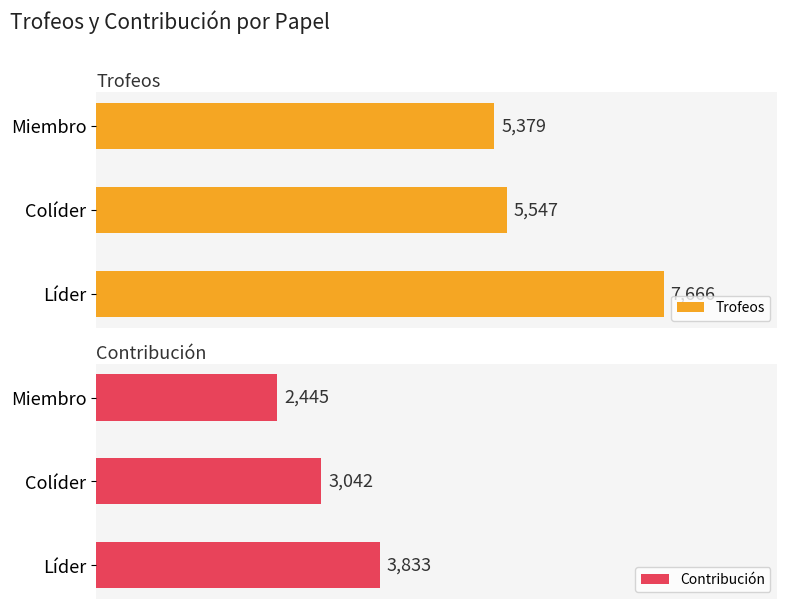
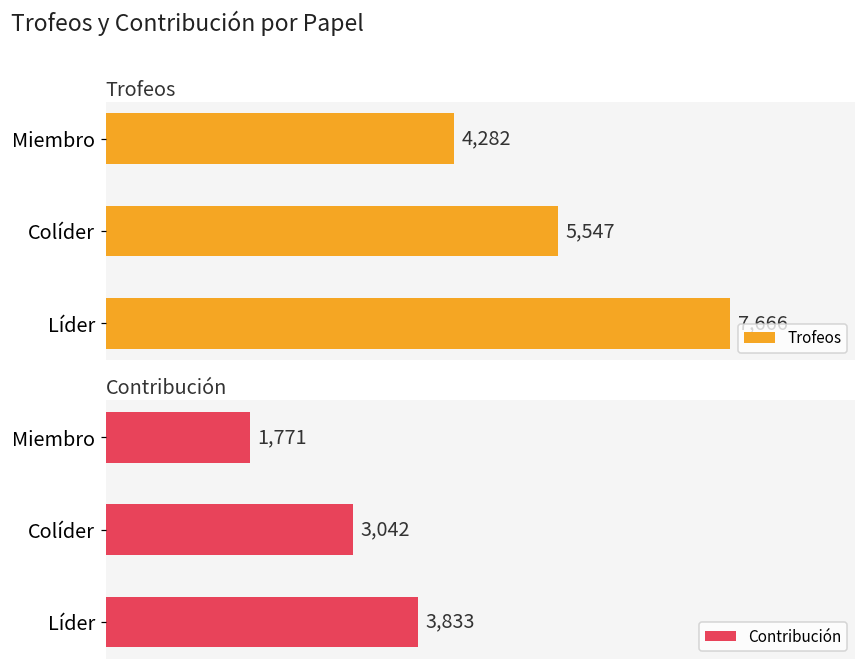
Trofeos, Miembro: 5,379 -> 4,282
Contribución, Miembro: 2,445 -> 1,771
